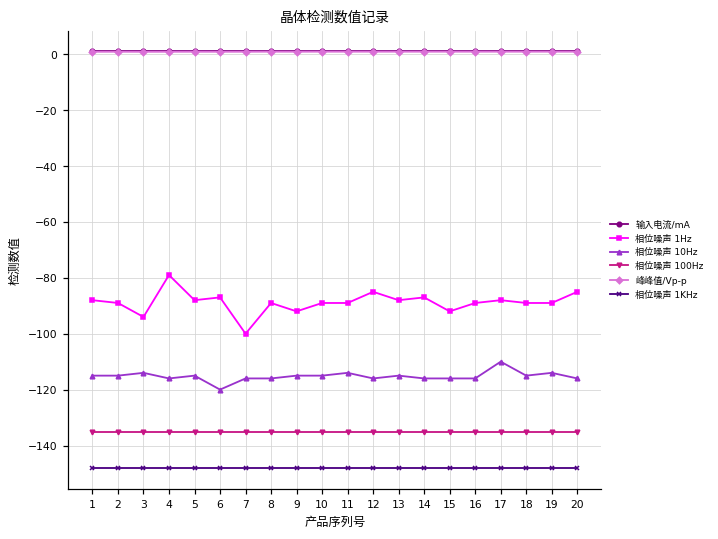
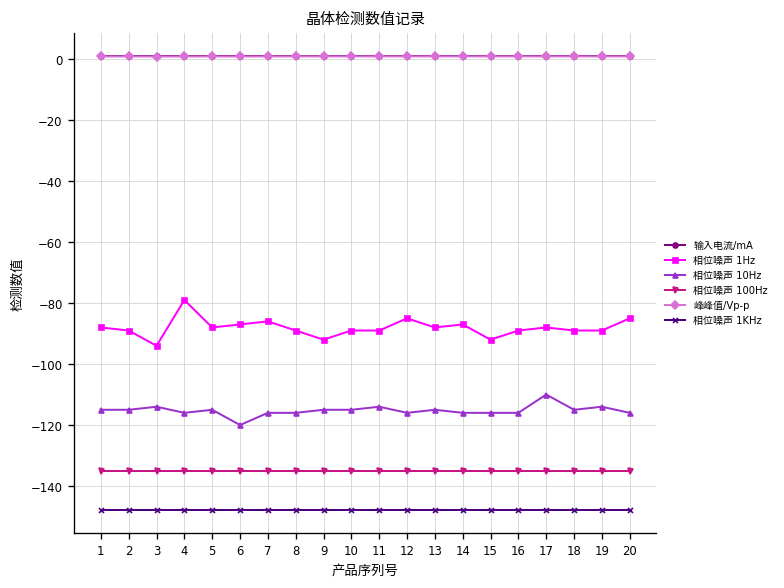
相位噪声 1Hz, 7: -100 -> -86
